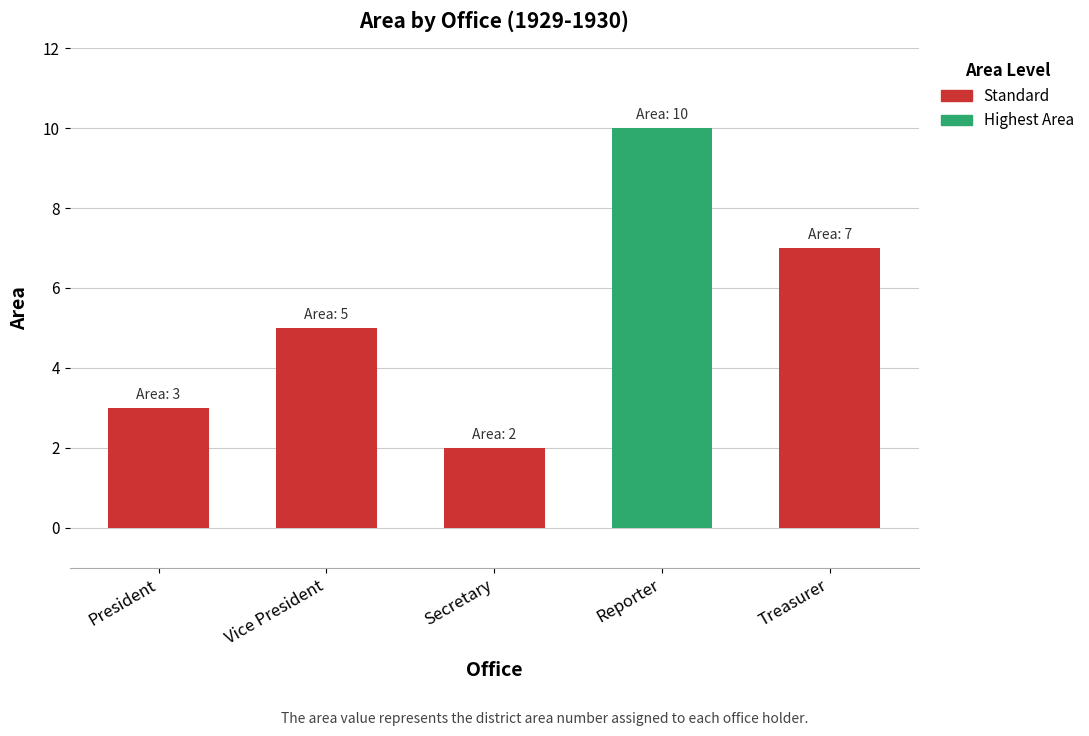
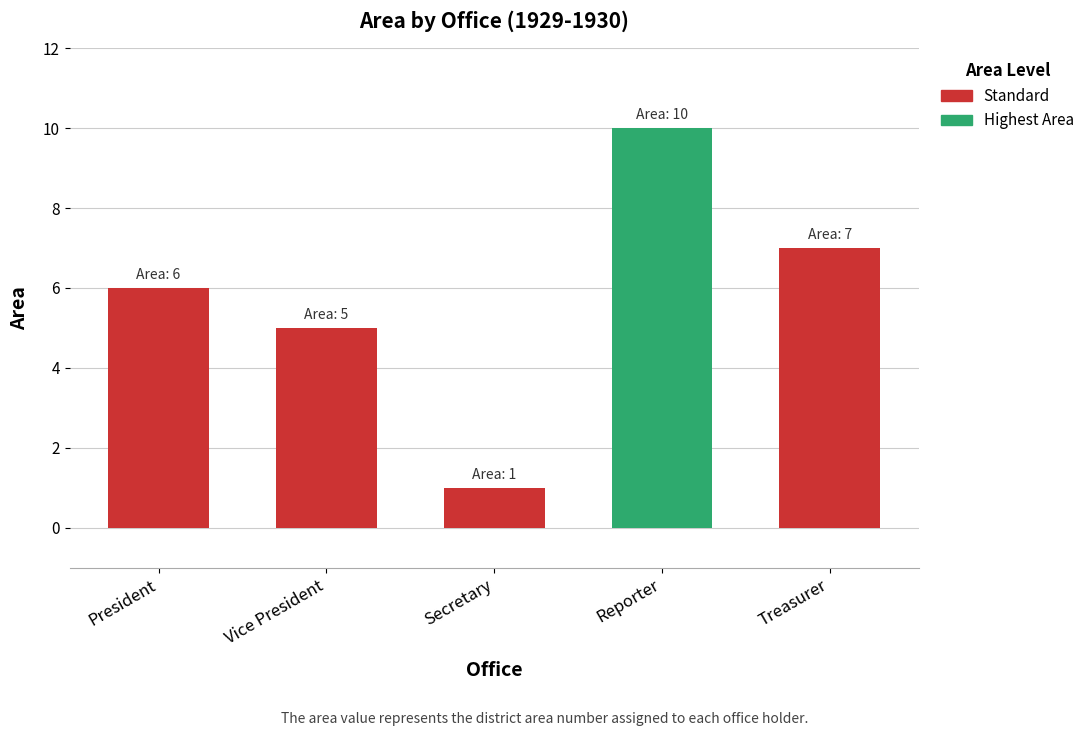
President: 3 -> 6
Secretary: 2 -> 1
